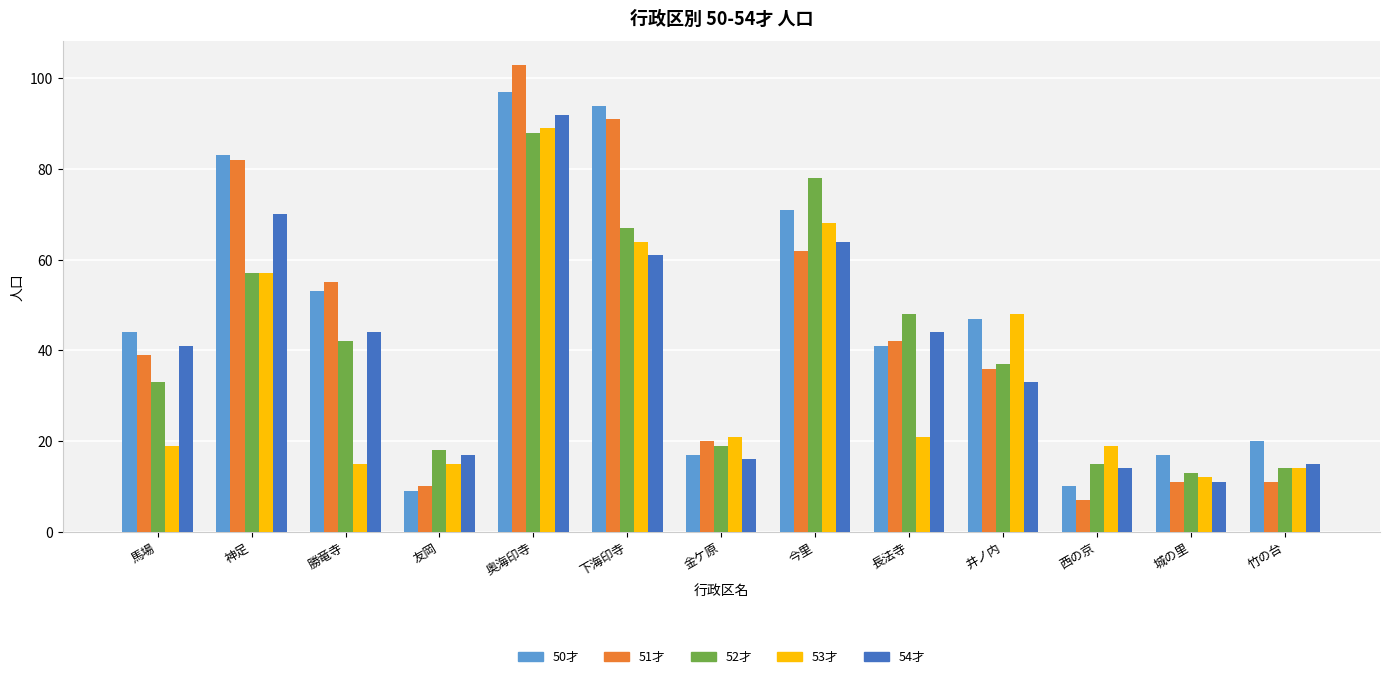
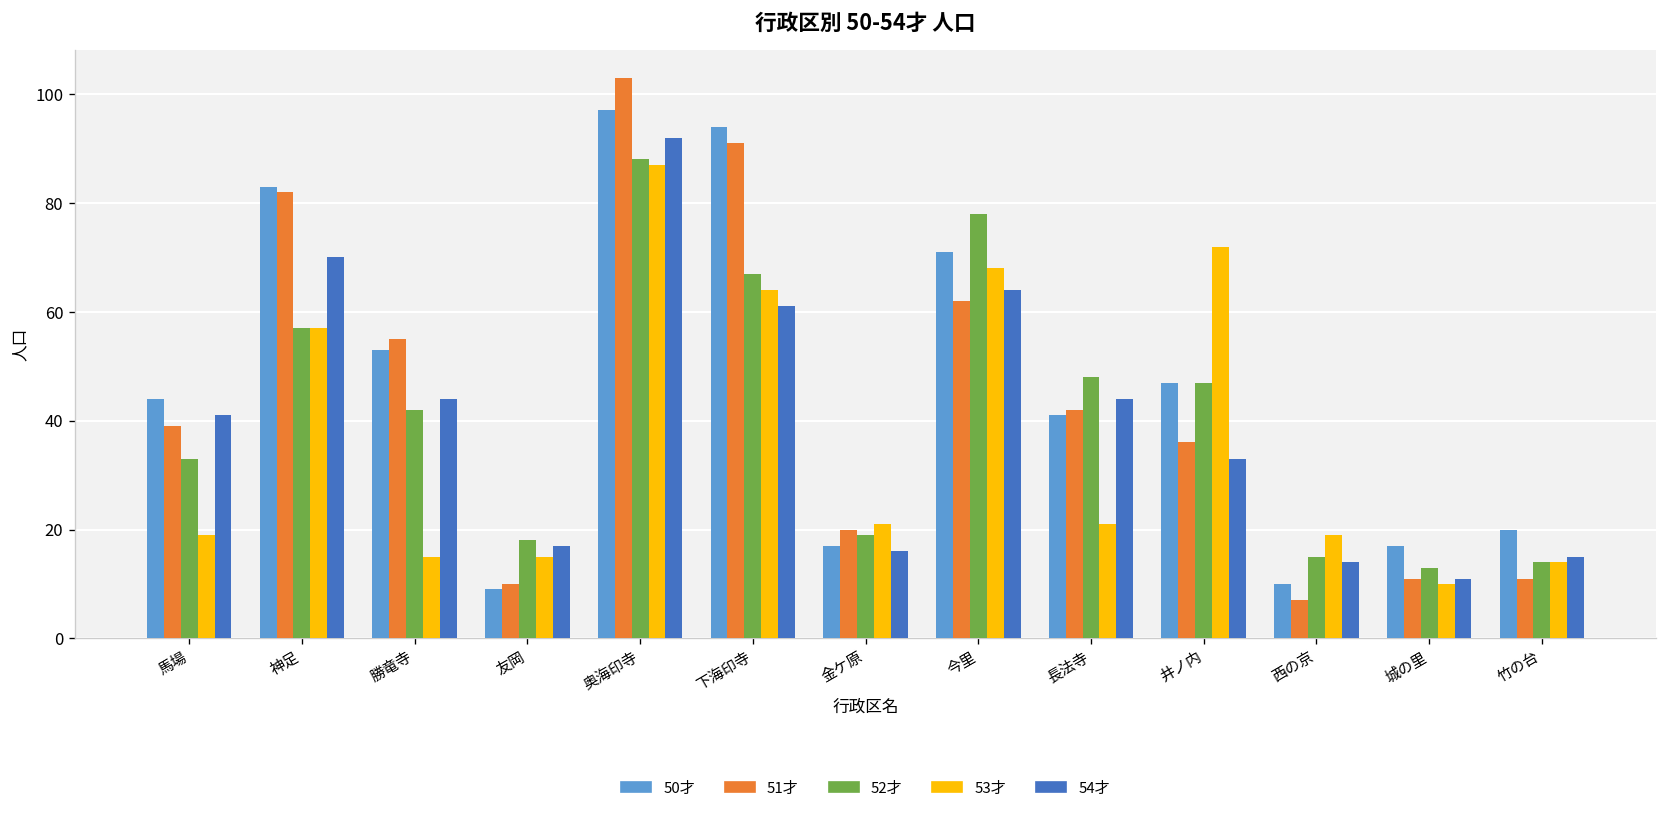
53才, 奥海印寺: 89 -> 87
52才, 井ノ内: 37 -> 47
53才, 井ノ内: 48 -> 72
53才, 城の里: 12 -> 10
